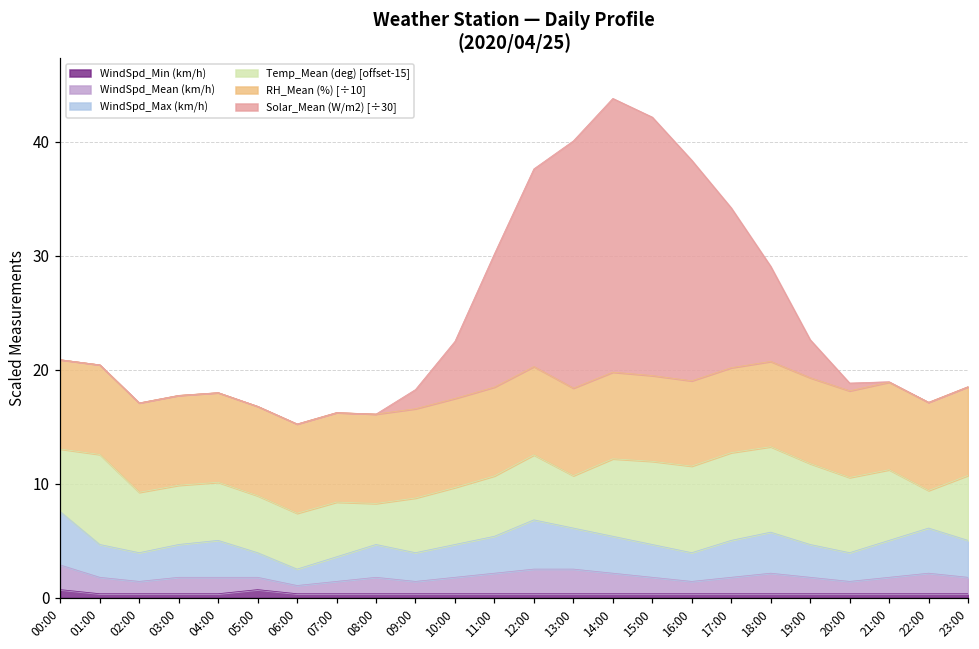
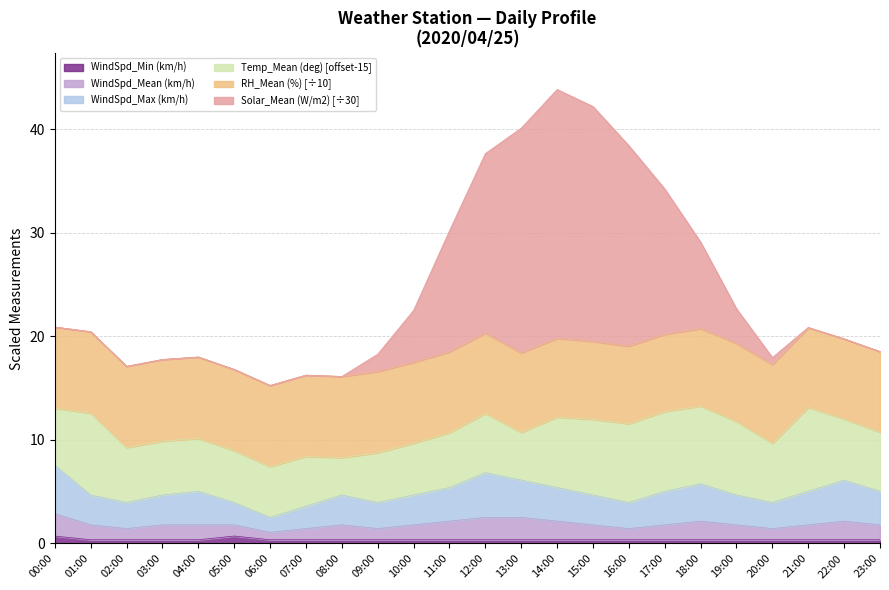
Temp_Mean (deg) [offset-15], 20:00: 6.6 -> 5.7
Temp_Mean (deg) [offset-15], 21:00: 6.2 -> 8.1
Temp_Mean (deg) [offset-15], 22:00: 3.3 -> 5.9
